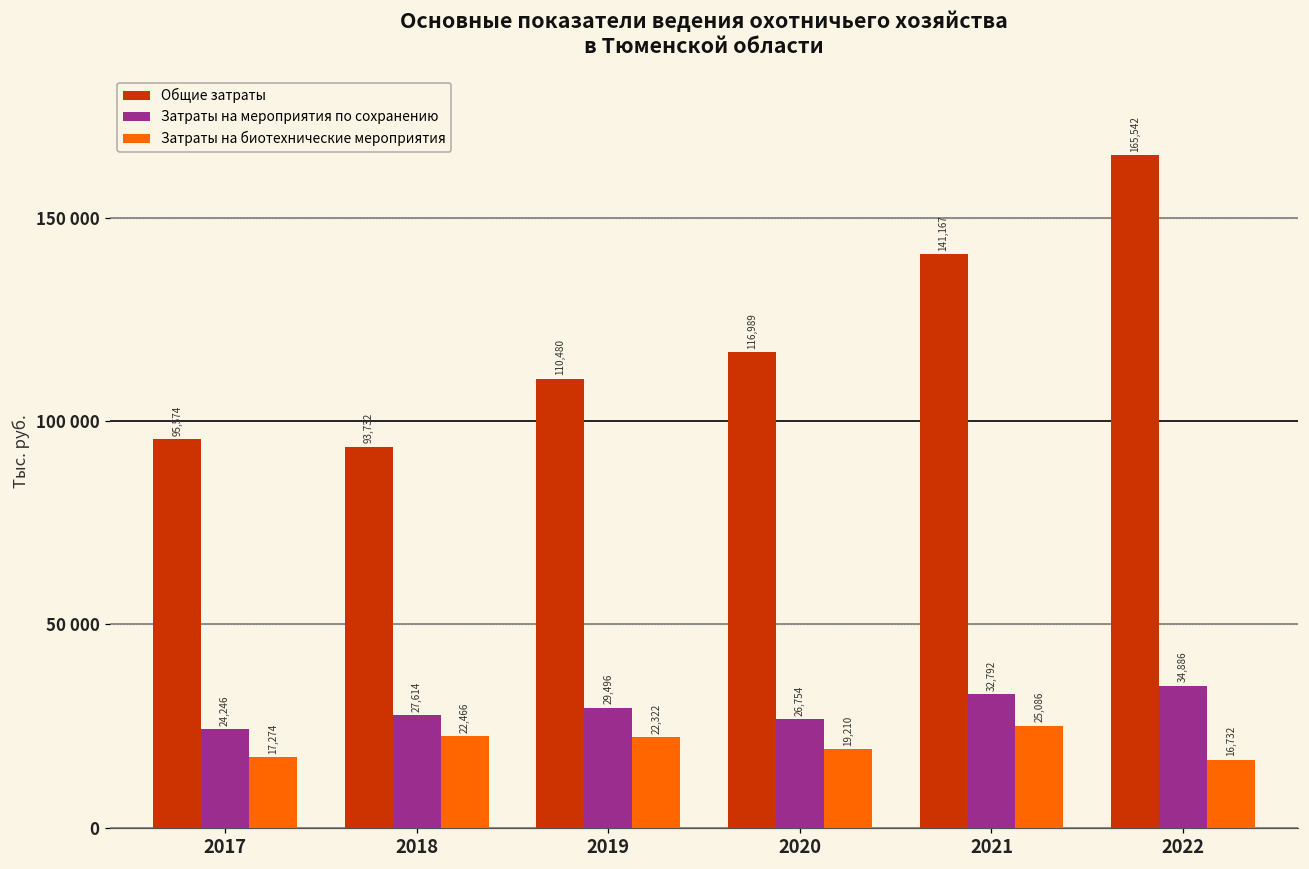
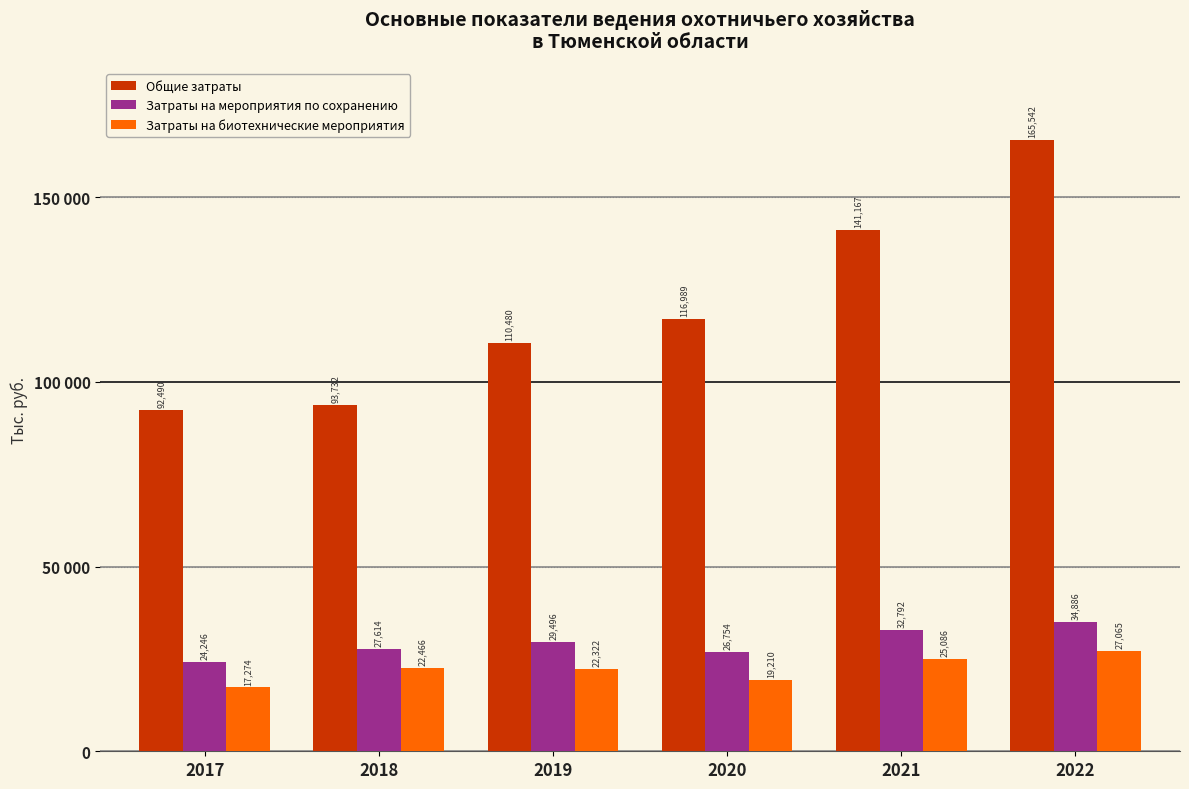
Общие затраты, 2017: 95,574 -> 92,490
Затраты на биотехнические мероприятия, 2022: 16,732 -> 27,065
